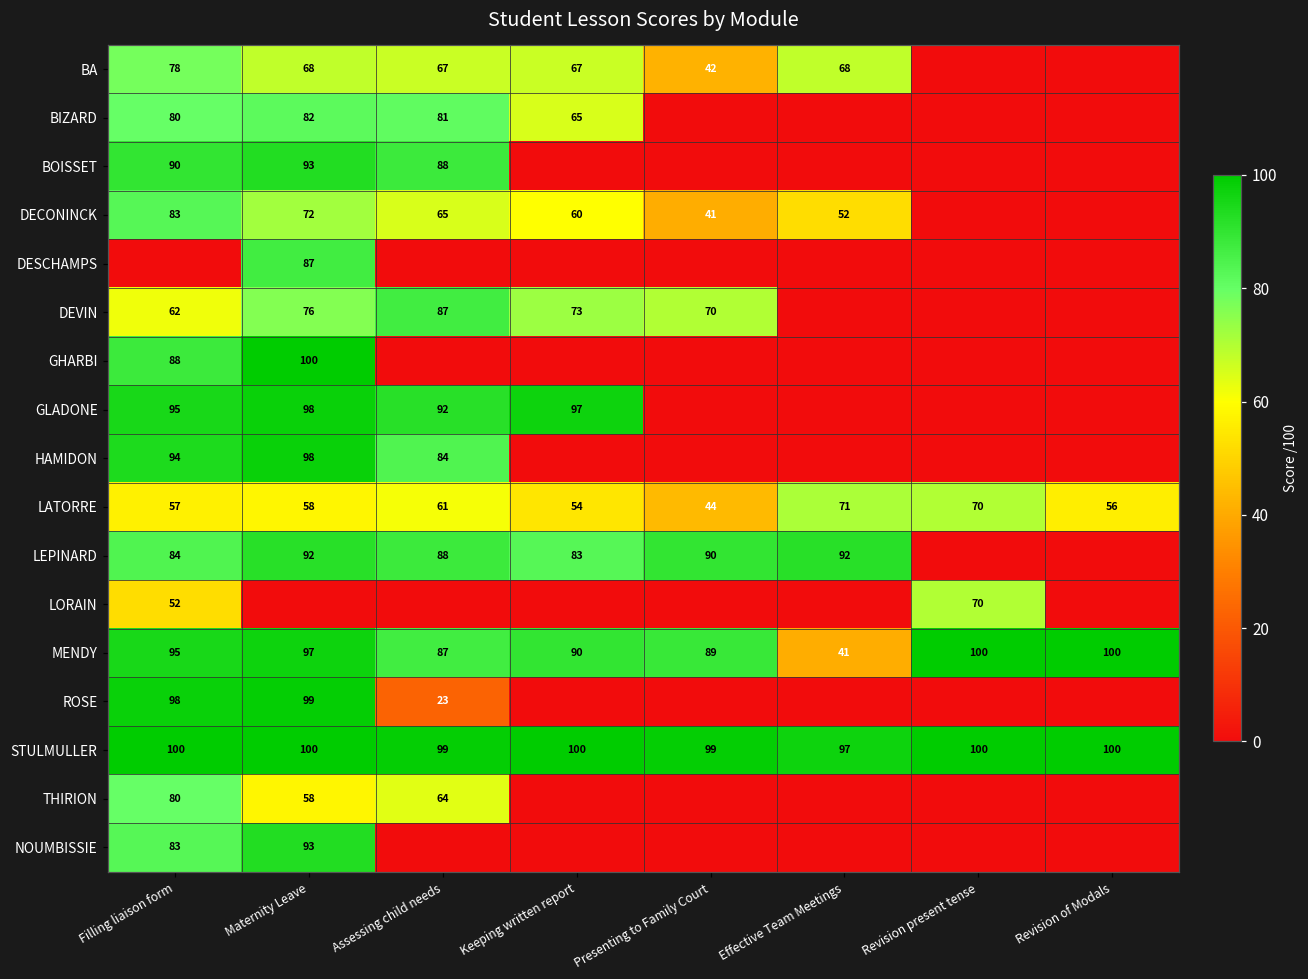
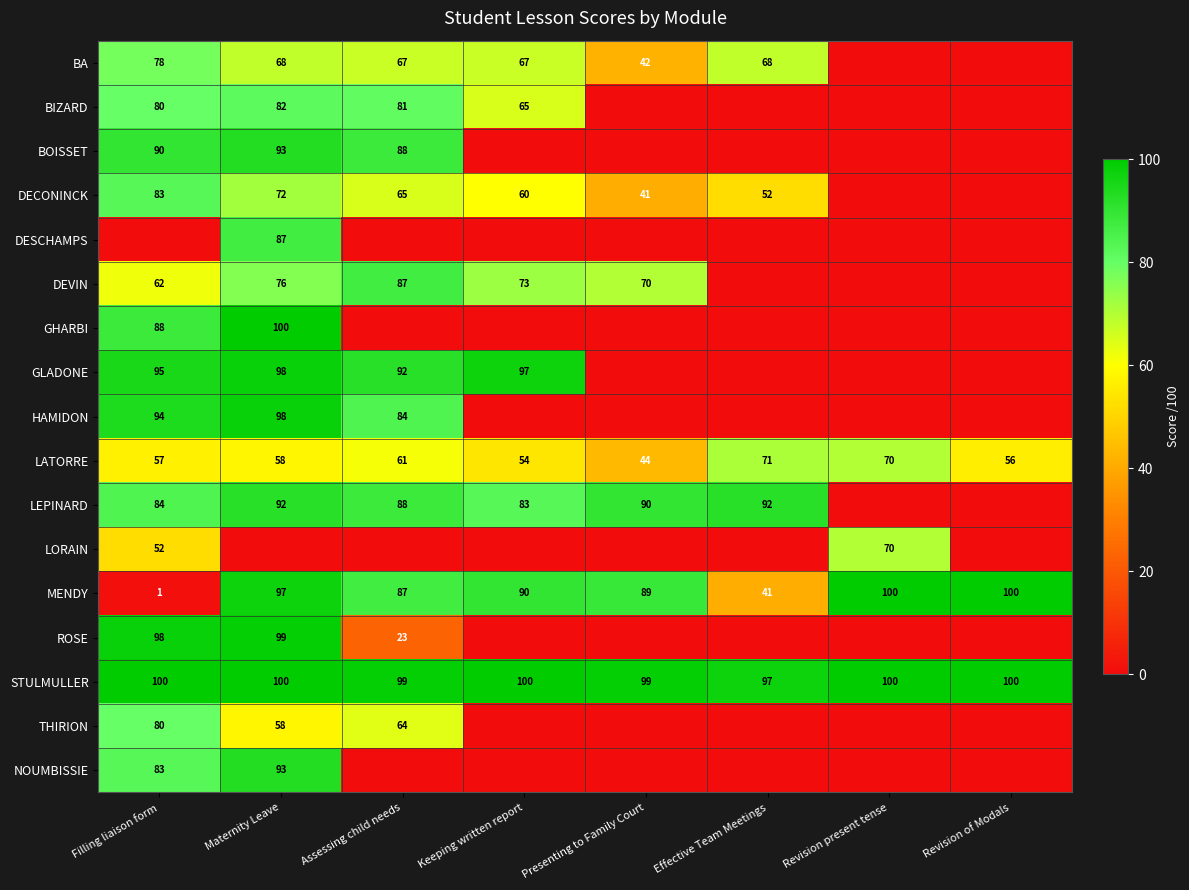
MENDY, Filling liaison form: 95 -> 1
